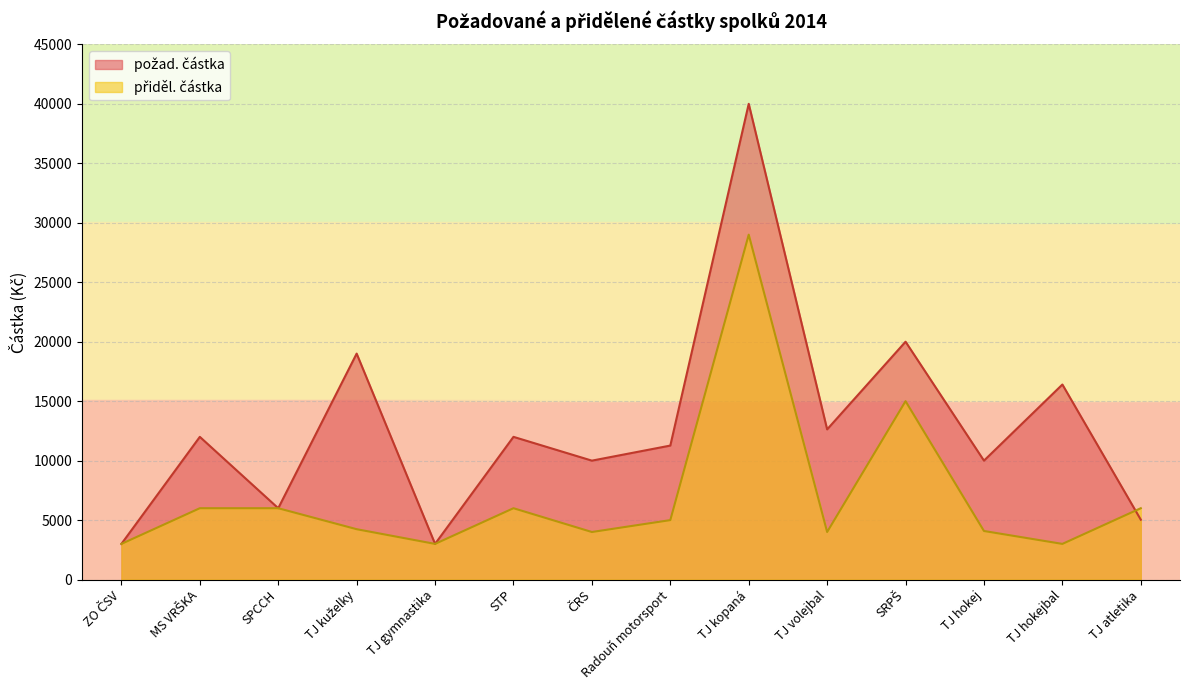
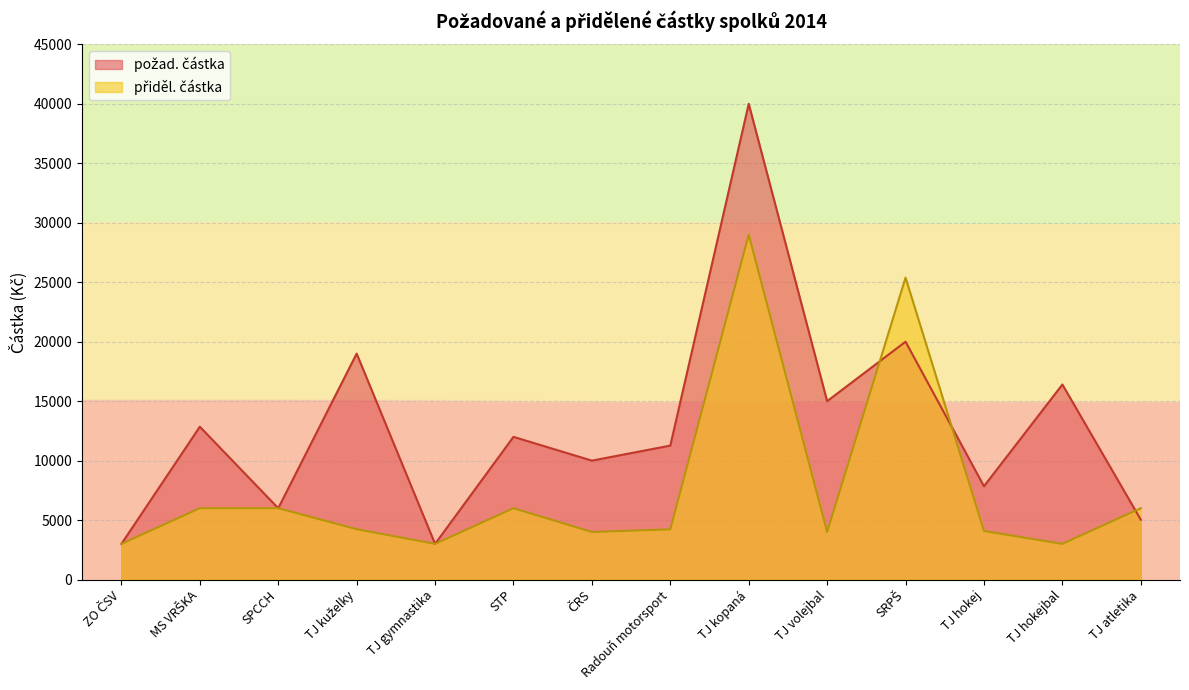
požad. částka, MS VRŠKA: 12000 -> 12900
přiděl. částka, Radouň motorsport: 5000 -> 4200
požad. částka, TJ volejbal: 12600 -> 15000
přiděl. částka, SRPŠ: 15000 -> 25400
požad. částka, TJ hokej: 10000 -> 7800
